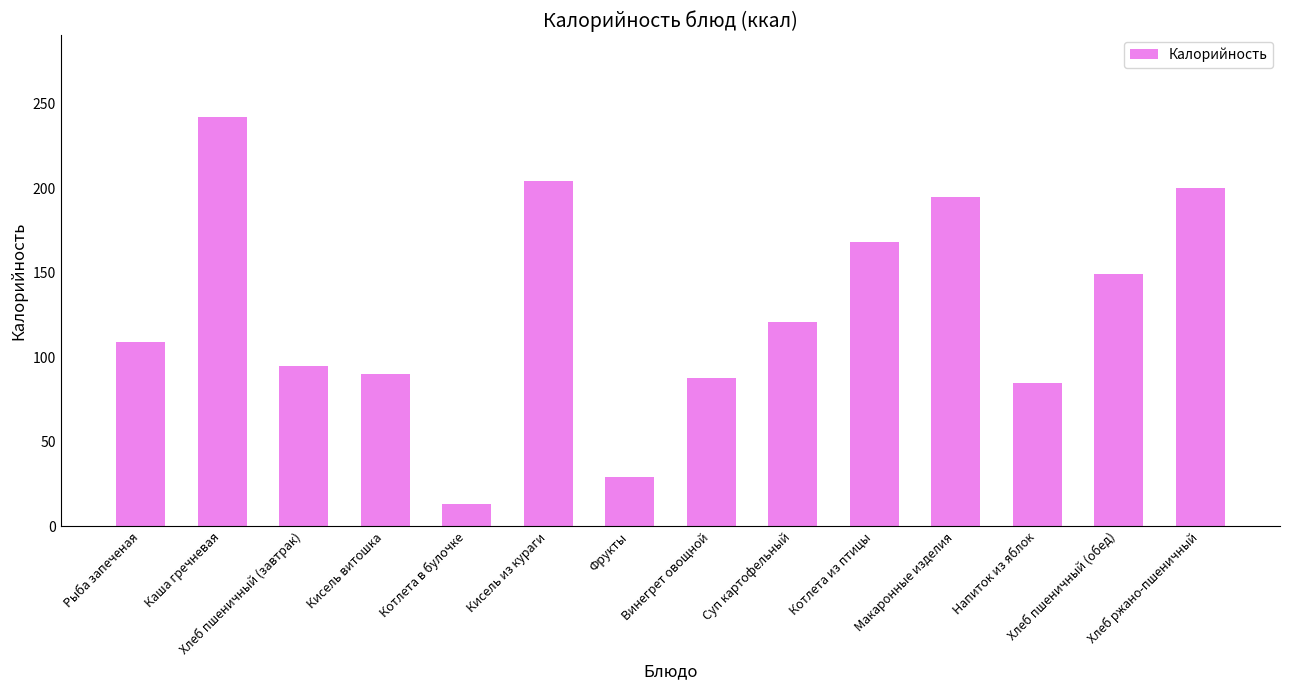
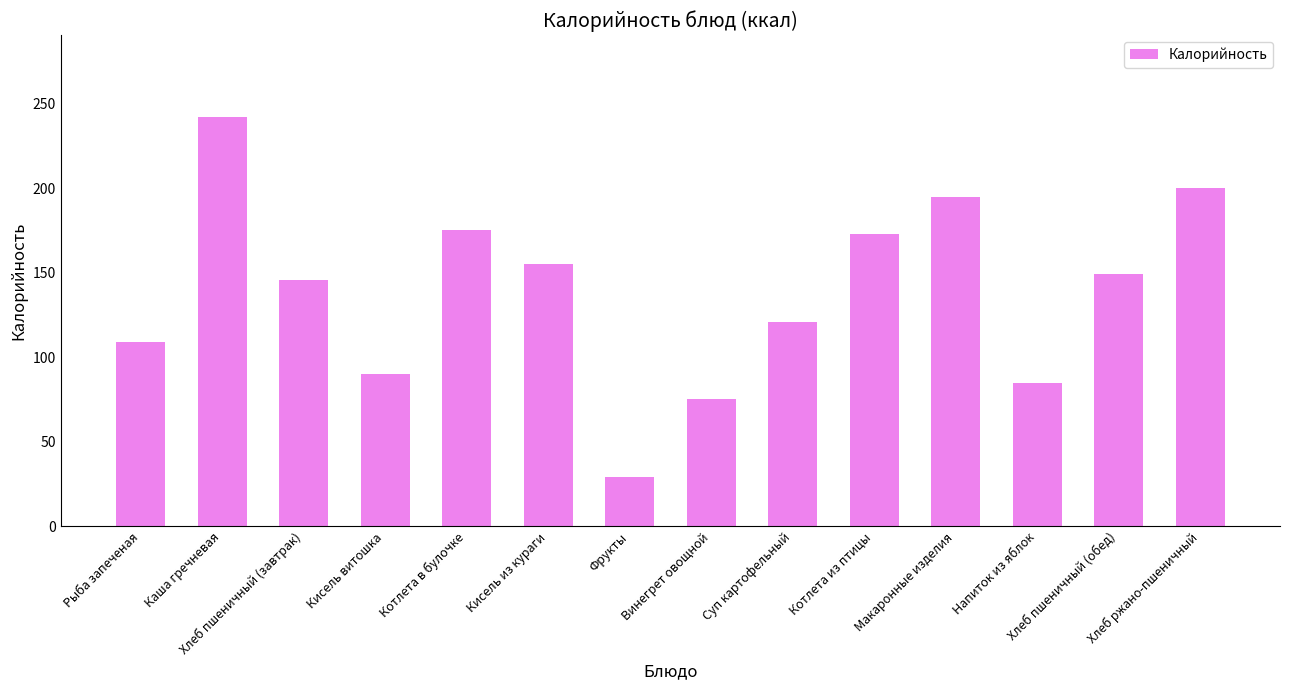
Хлеб пшеничный (завтрак): 95 -> 146
Котлета в булочке: 13 -> 175
Кисель из кураги: 204 -> 155
Винегрет овощной: 88 -> 75
Котлета из птицы: 168 -> 173
